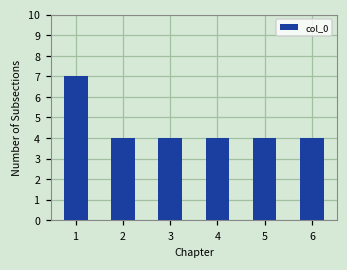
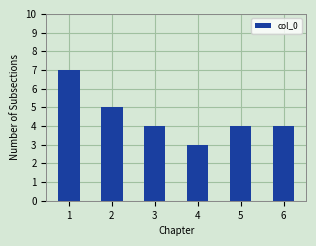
2: 4 -> 5
4: 4 -> 3
